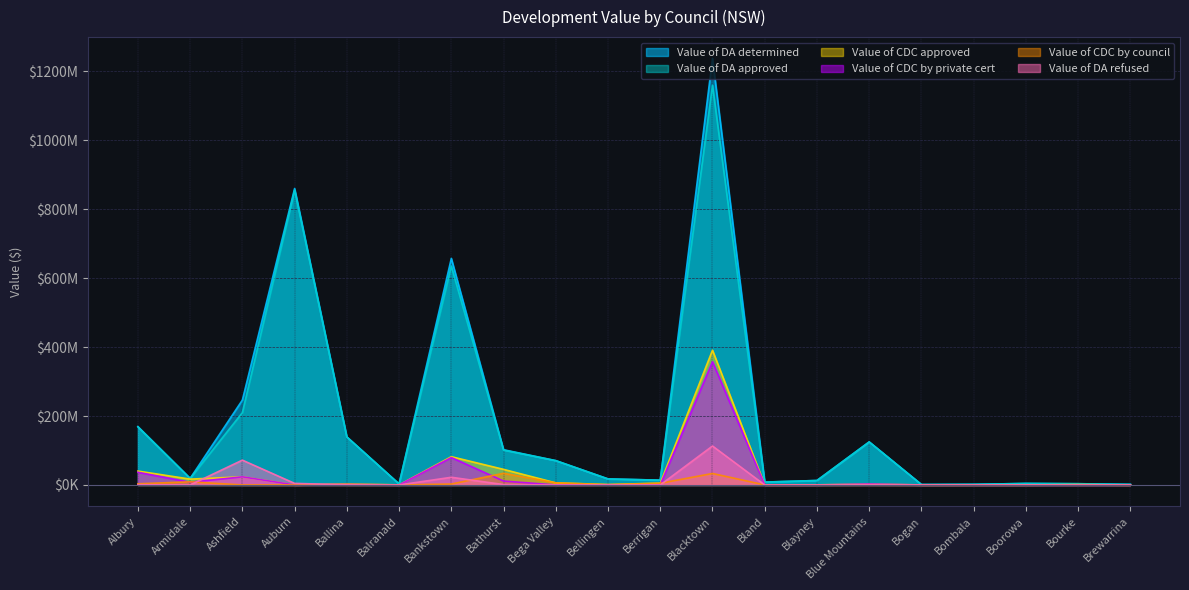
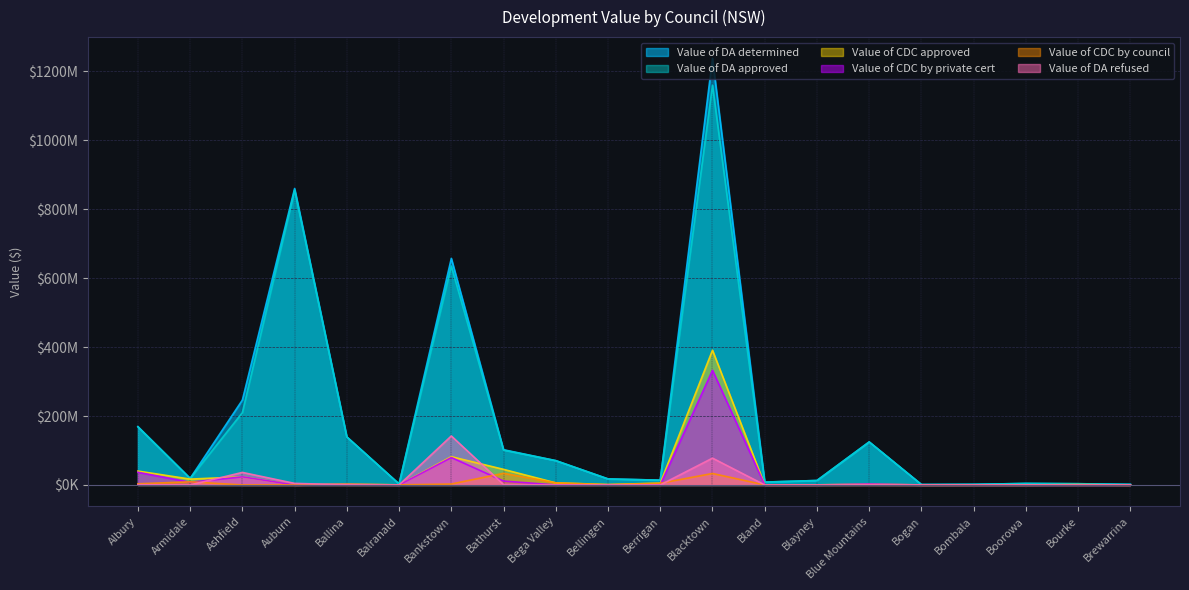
Value of DA refused, Ashfield: $70000000 -> $40000000
Value of DA refused, Bankstown: $20000000 -> $140000000
Value of CDC by private cert, Blacktown: $360000000 -> $330000000
Value of DA refused, Blacktown: $110000000 -> $80000000
